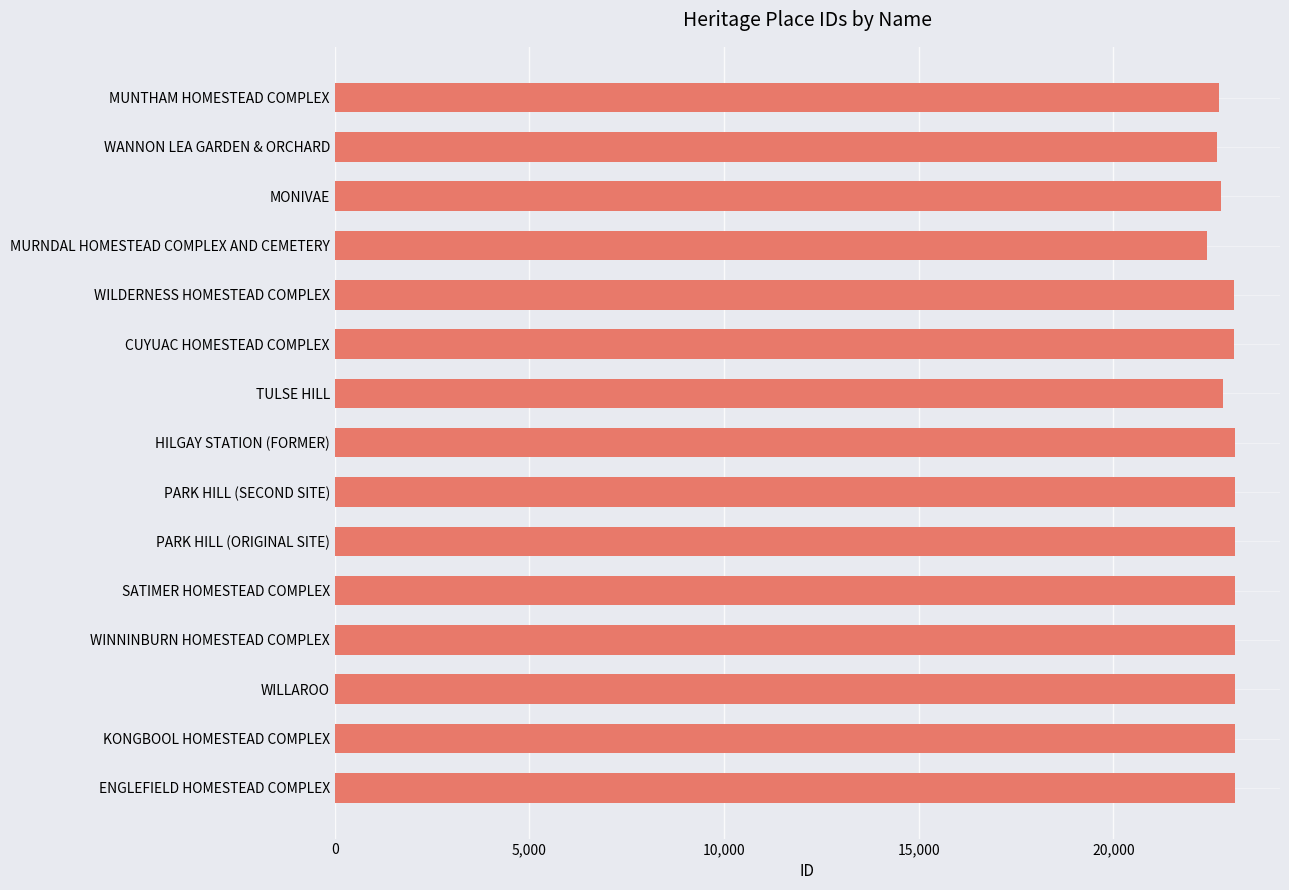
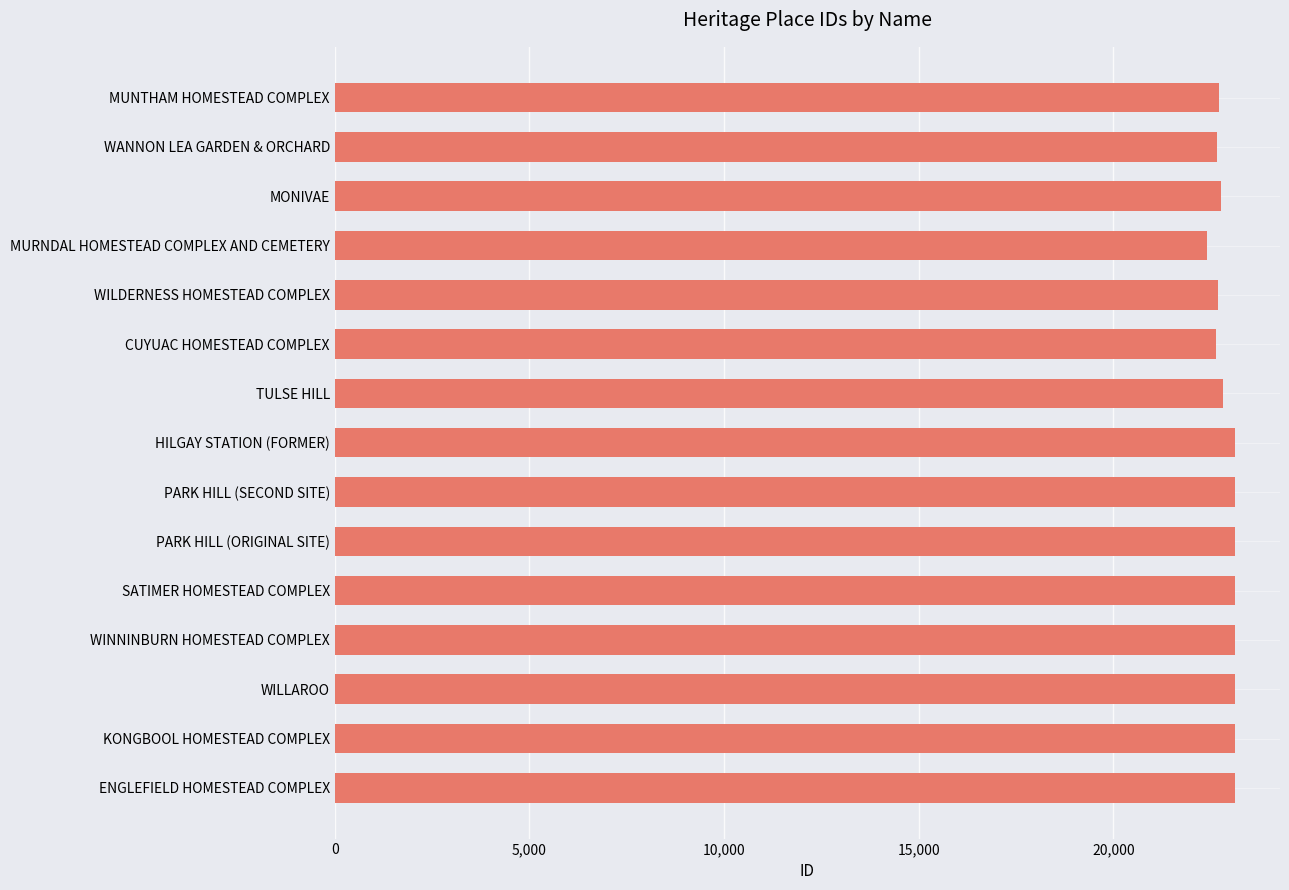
WILDERNESS HOMESTEAD COMPLEX: 23,100 -> 22,700
CUYUAC HOMESTEAD COMPLEX: 23,100 -> 22,600
